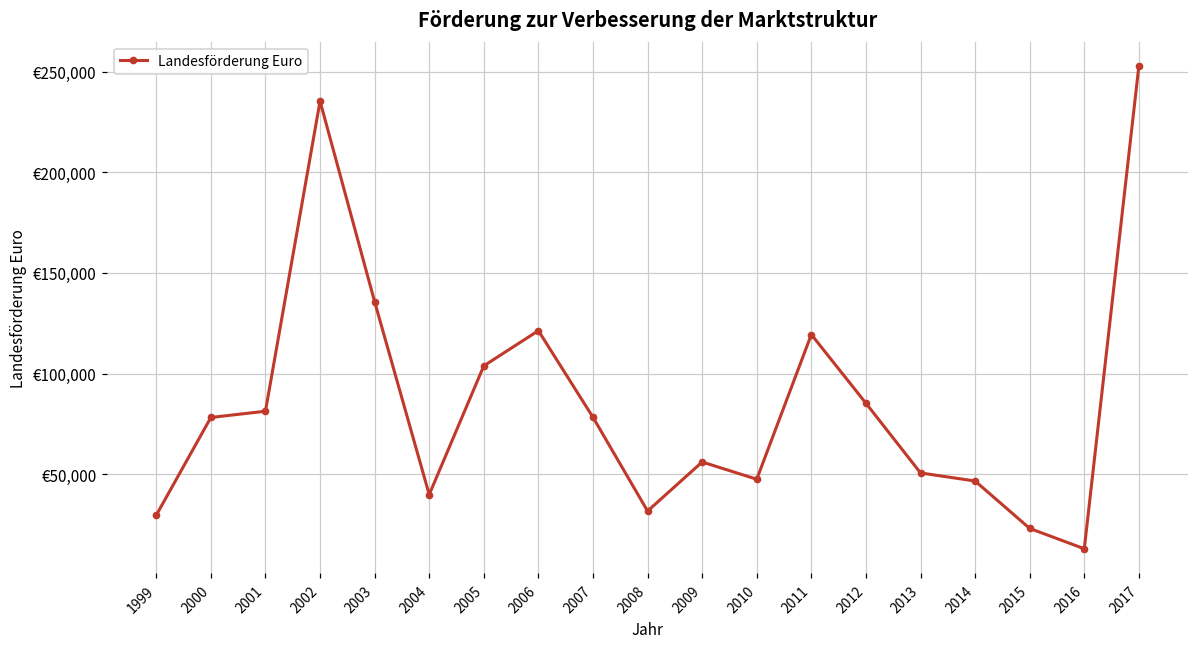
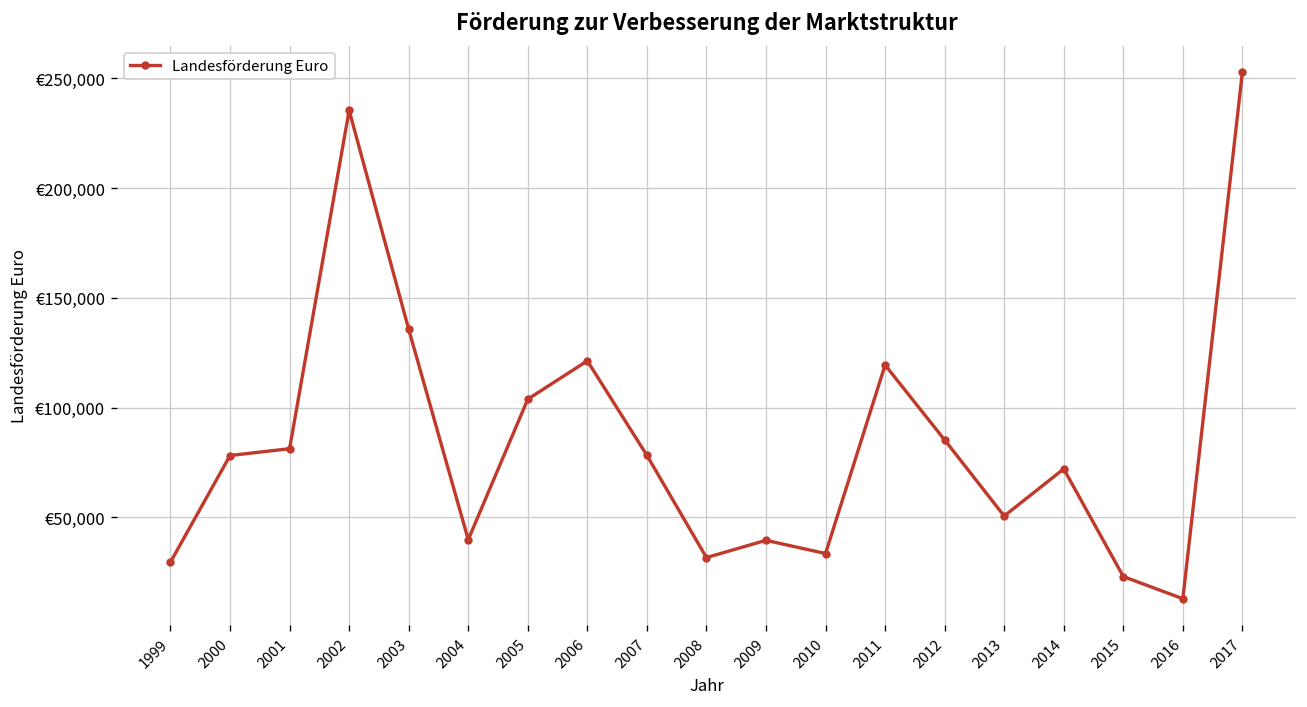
2009: €56,000 -> €40,000
2010: €48,000 -> €34,000
2014: €47,000 -> €72,000
